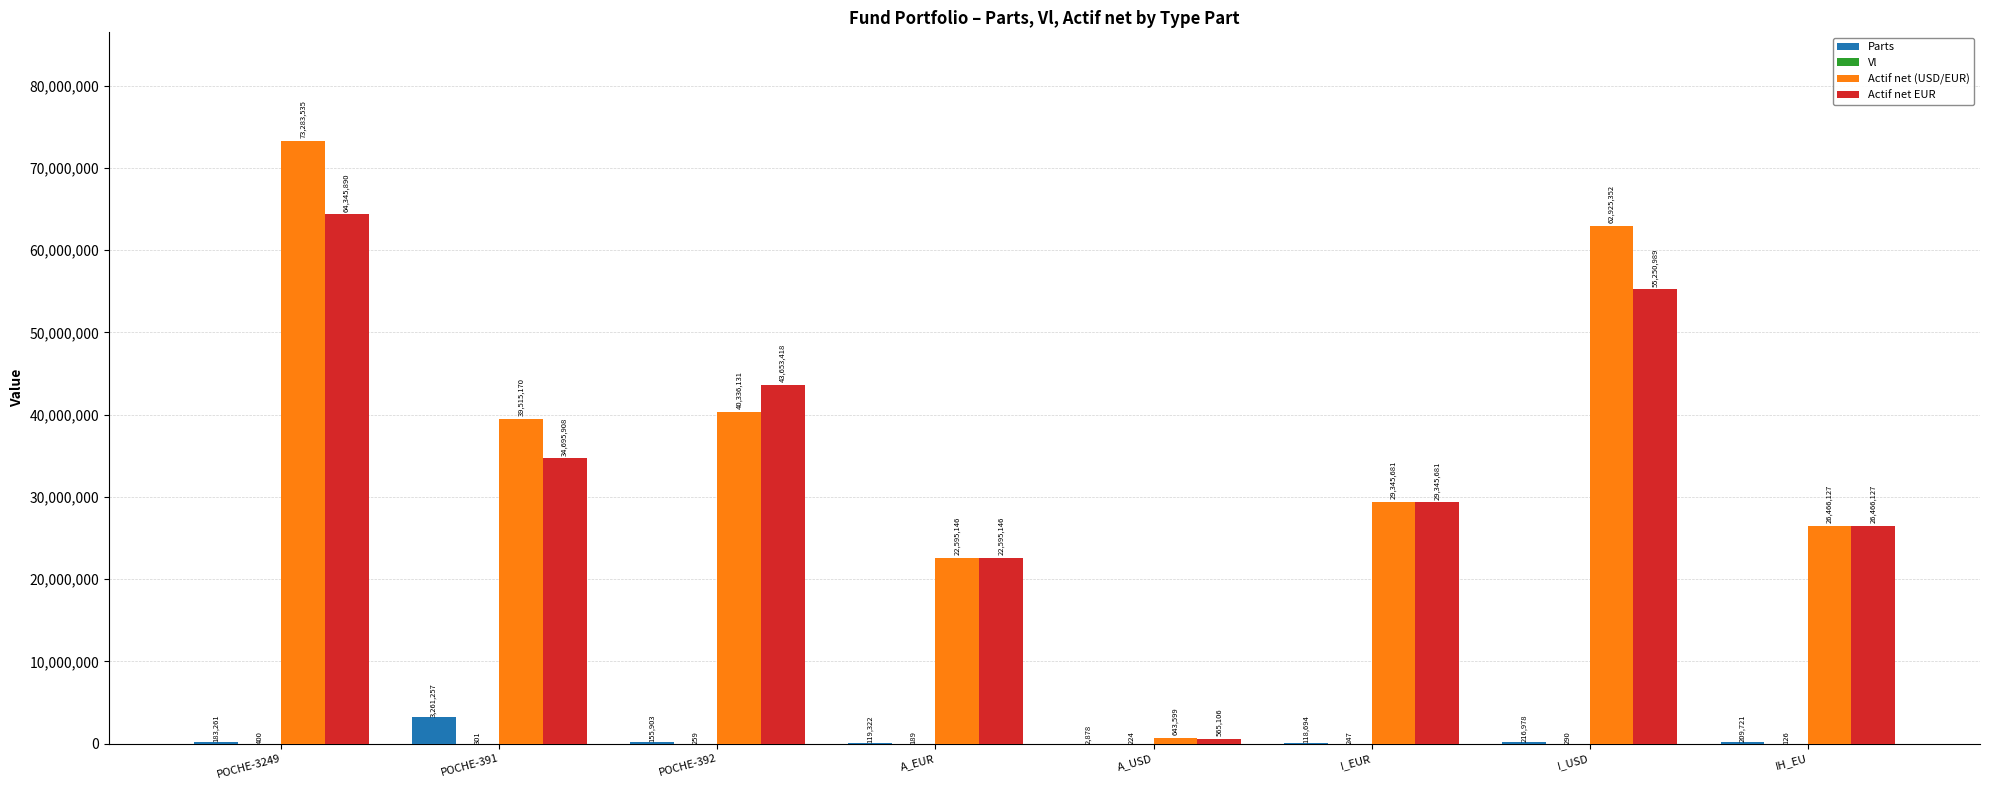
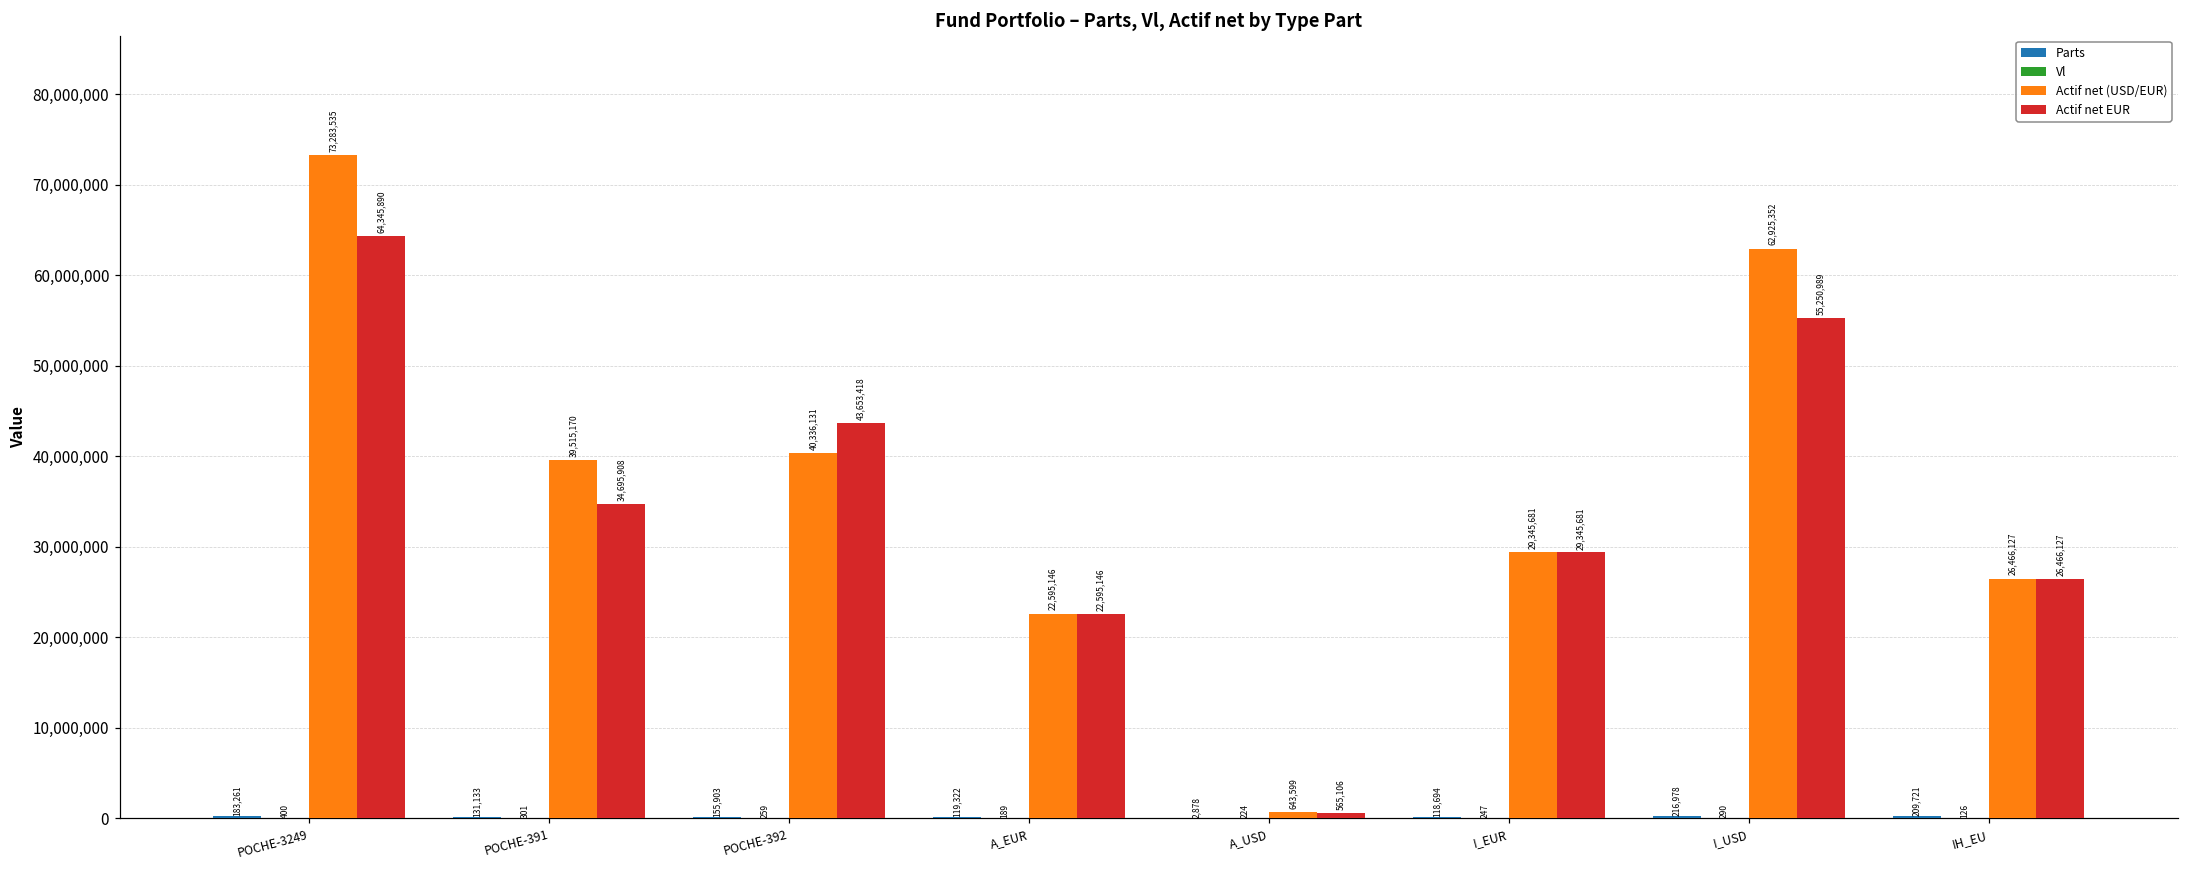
Parts, POCHE-391: 3,261,257 -> 131,133
